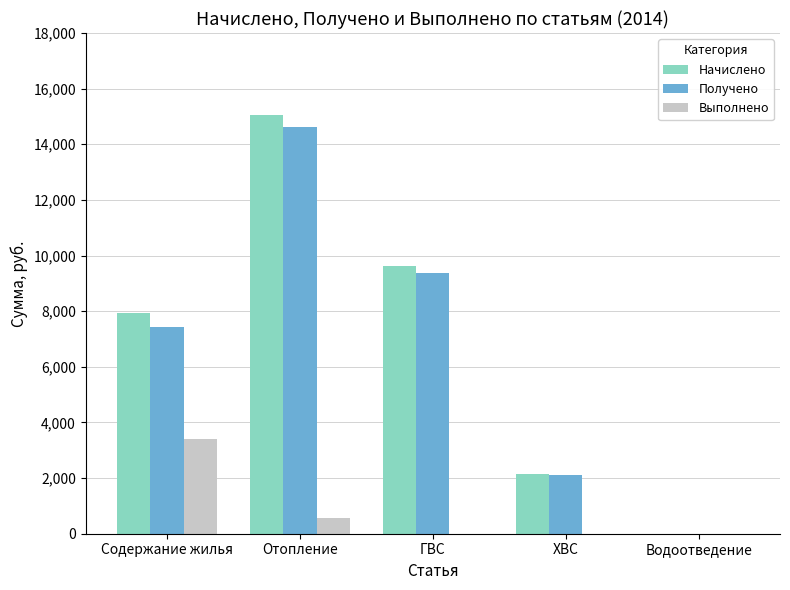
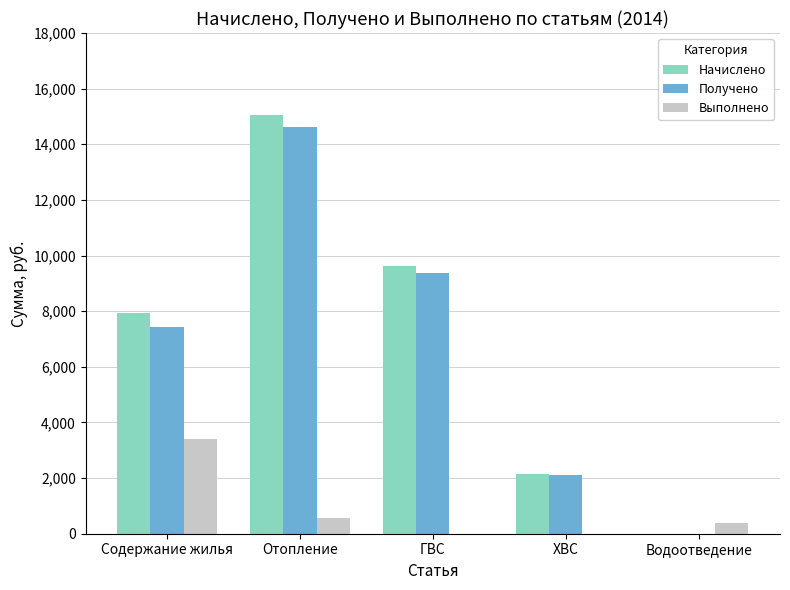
Выполнено, Водоотведение: 0 -> 400
